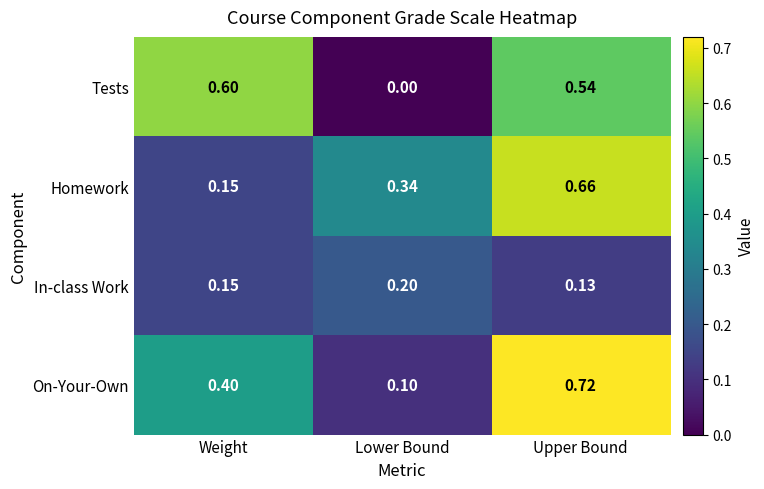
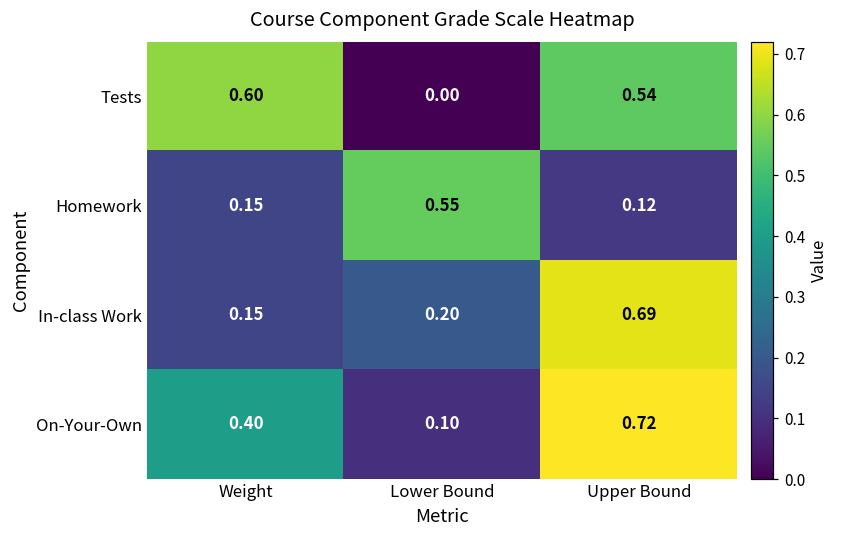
Homework, Lower Bound: 0.34 -> 0.55
Homework, Upper Bound: 0.66 -> 0.12
In-class Work, Upper Bound: 0.13 -> 0.69
